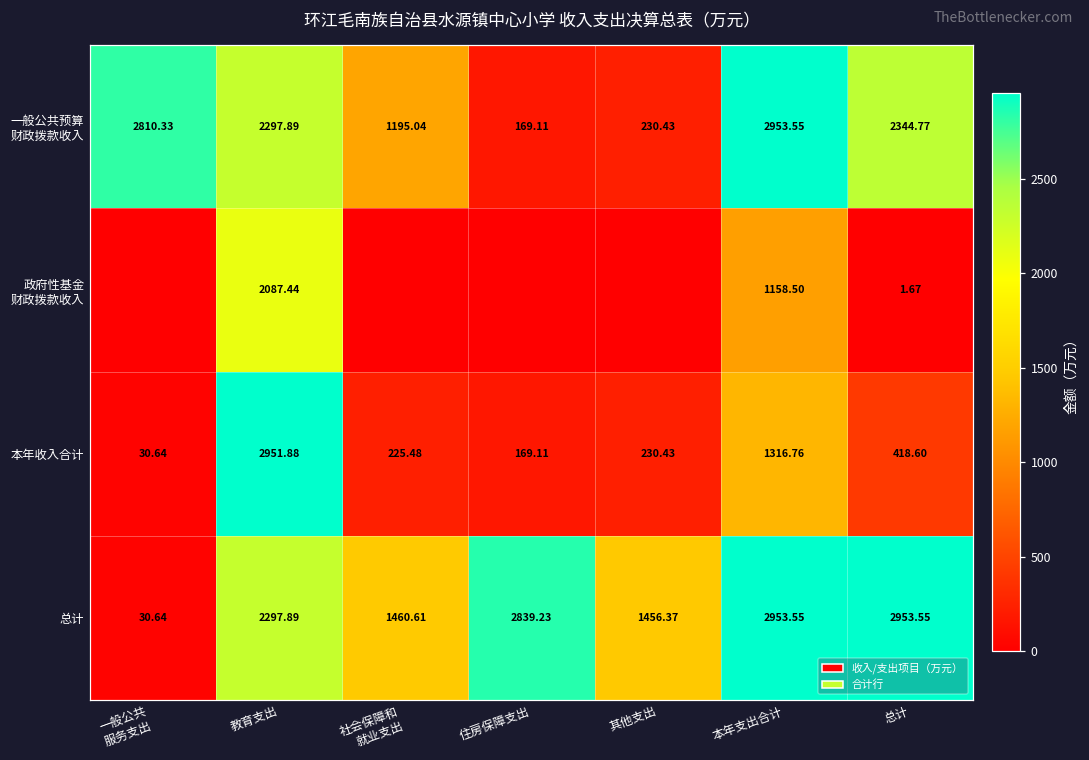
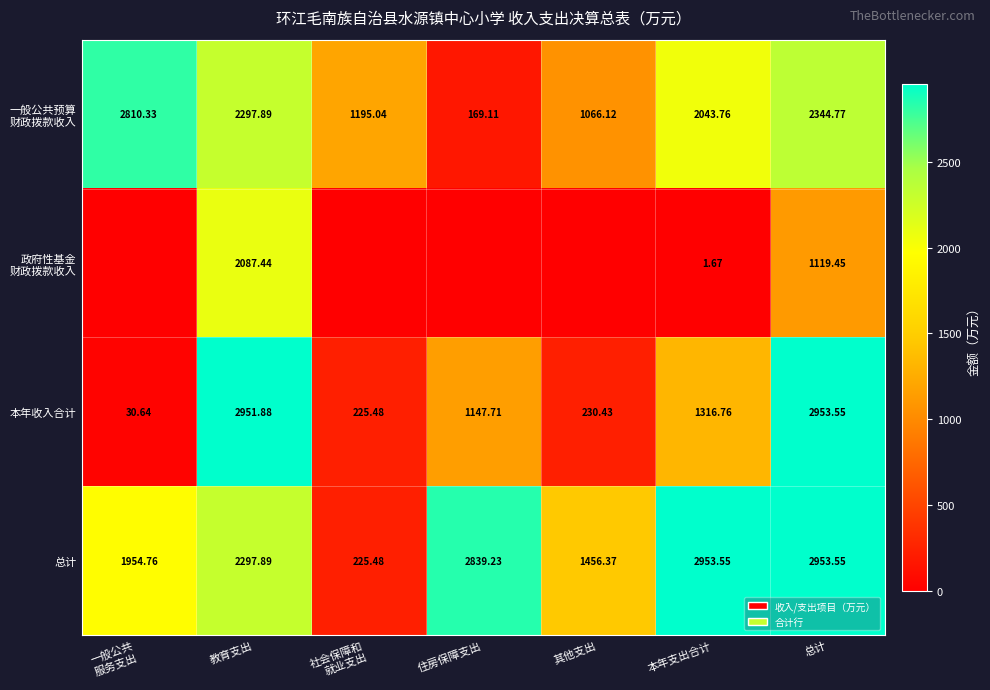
一般公共预算 财政拨款收入, 其他支出: 230.43 -> 1066.12
一般公共预算 财政拨款收入, 本年支出合计: 2953.55 -> 2043.76
政府性基金 财政拨款收入, 本年支出合计: 1158.50 -> 1.67
政府性基金 财政拨款收入, 总计: 1.67 -> 1119.45
本年收入合计, 住房保障支出: 169.11 -> 1147.71
本年收入合计, 总计: 418.60 -> 2953.55
总计, 一般公共 服务支出: 30.64 -> 1954.76
总计, 社会保障和 就业支出: 1460.61 -> 225.48
